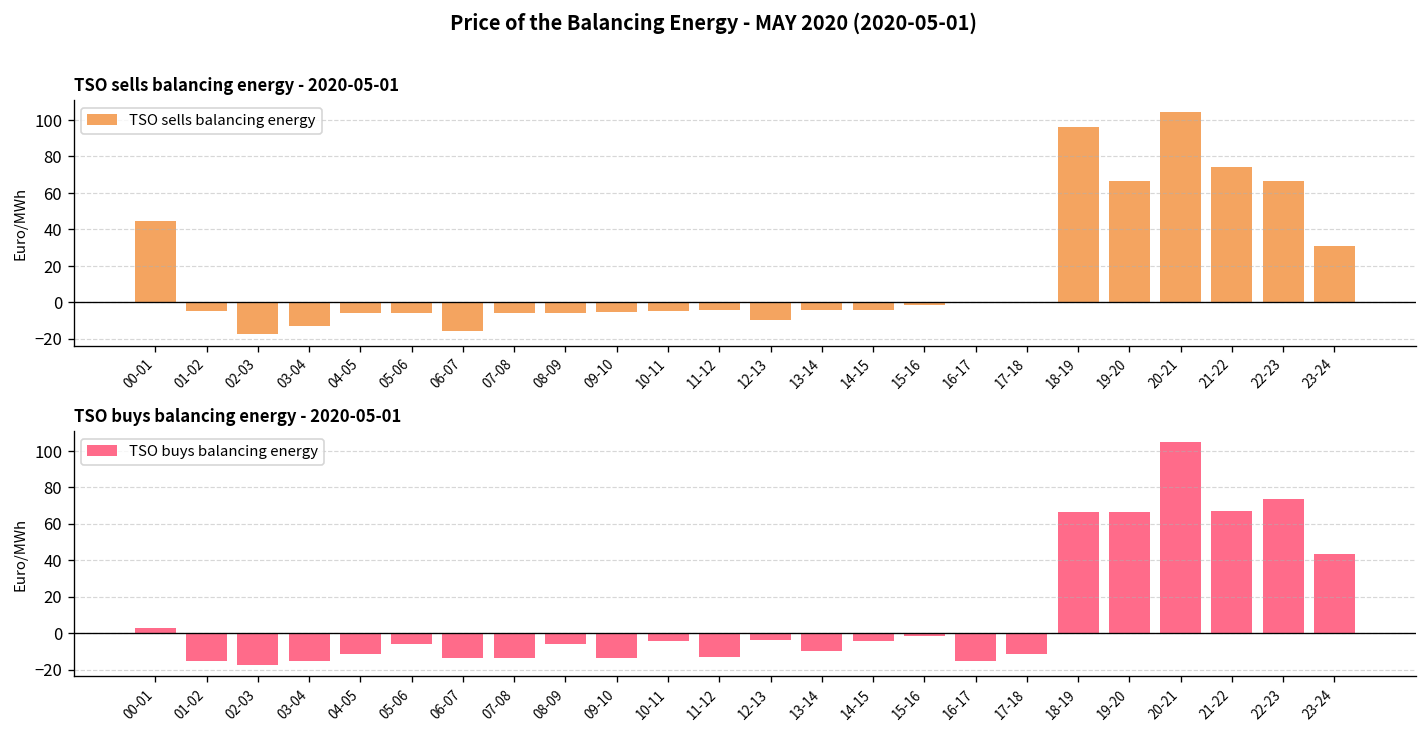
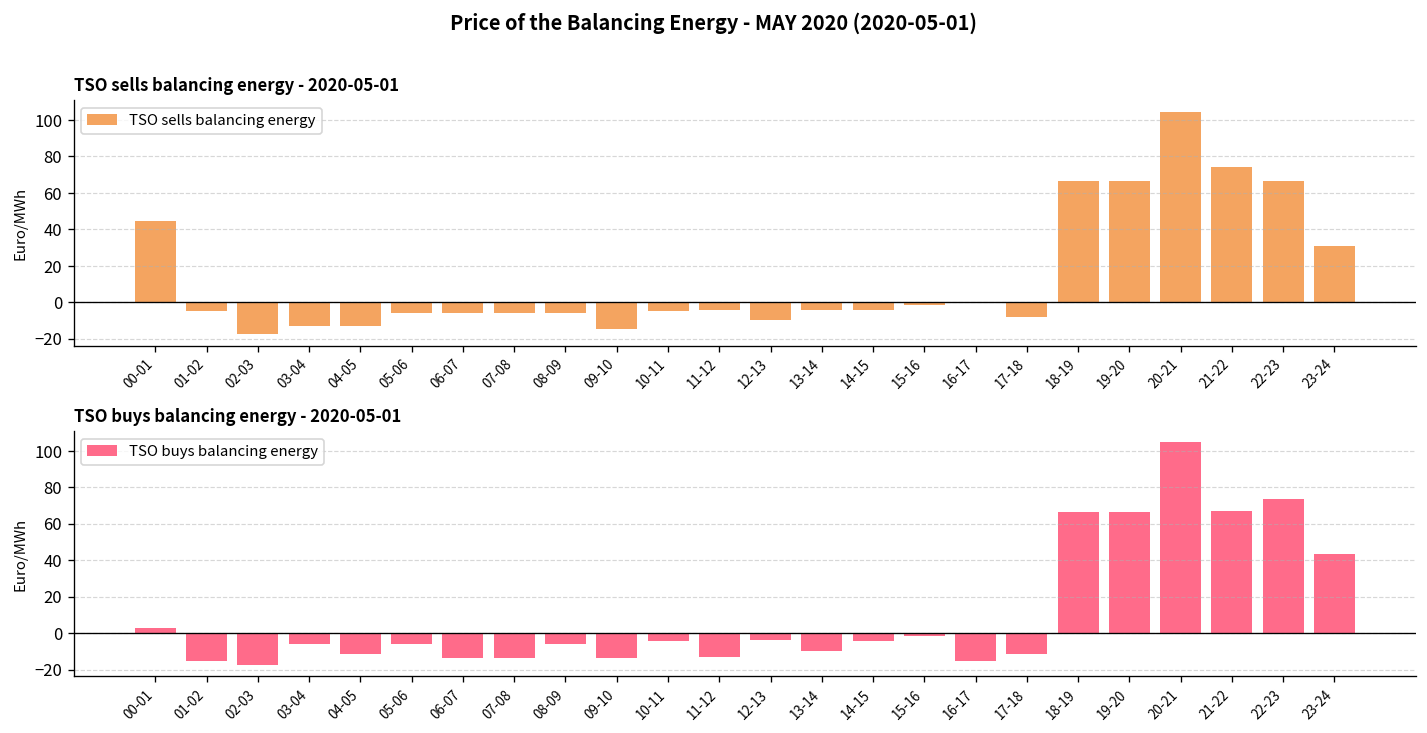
TSO sells balancing energy - 2020-05-01, 04-05: -6 -> -13
TSO sells balancing energy - 2020-05-01, 06-07: -16 -> -6
TSO sells balancing energy - 2020-05-01, 09-10: -5 -> -15
TSO sells balancing energy - 2020-05-01, 17-18: -1 -> -8
TSO sells balancing energy - 2020-05-01, 18-19: 96 -> 67
TSO buys balancing energy - 2020-05-01, 03-04: -15 -> -6
